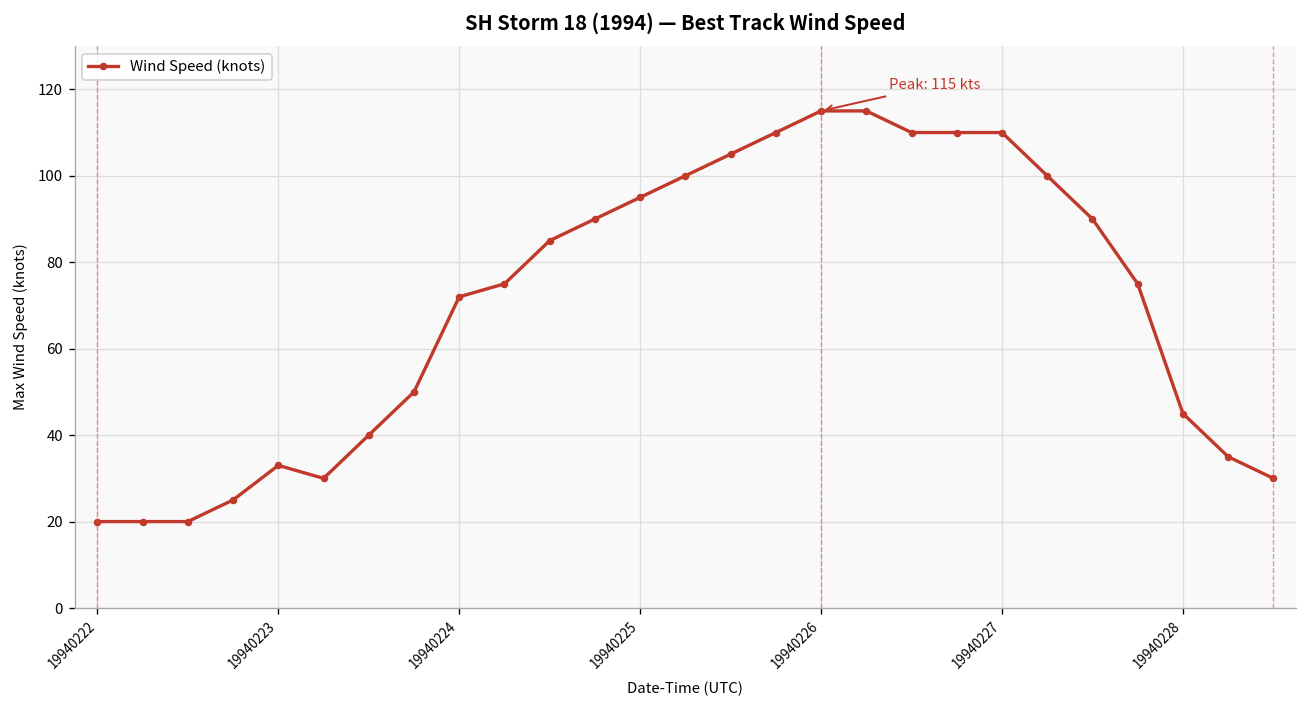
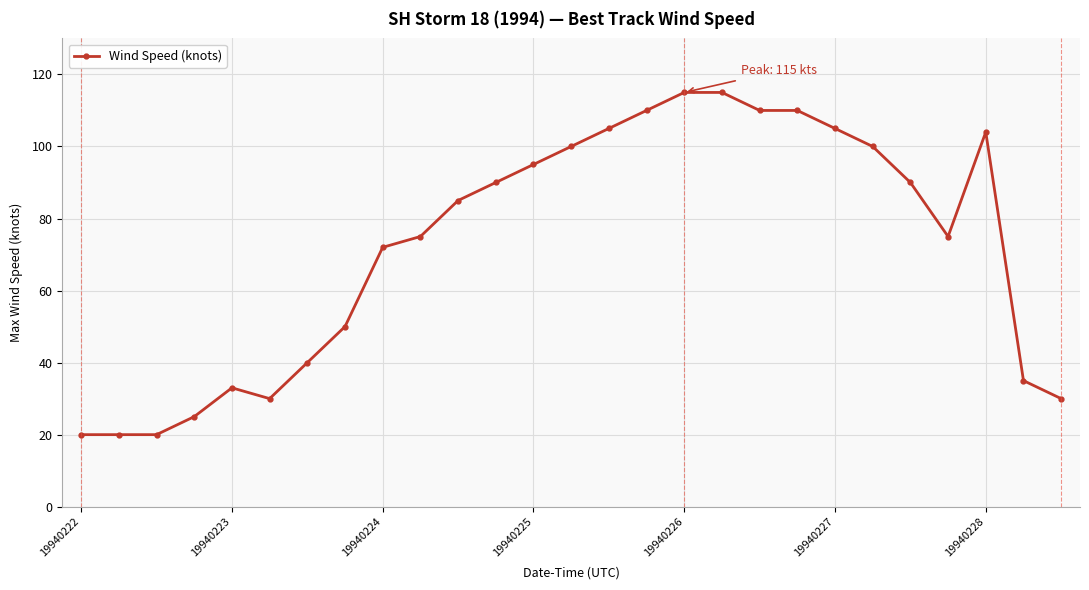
19940227: 110 -> 105
19940228: 45 -> 104
